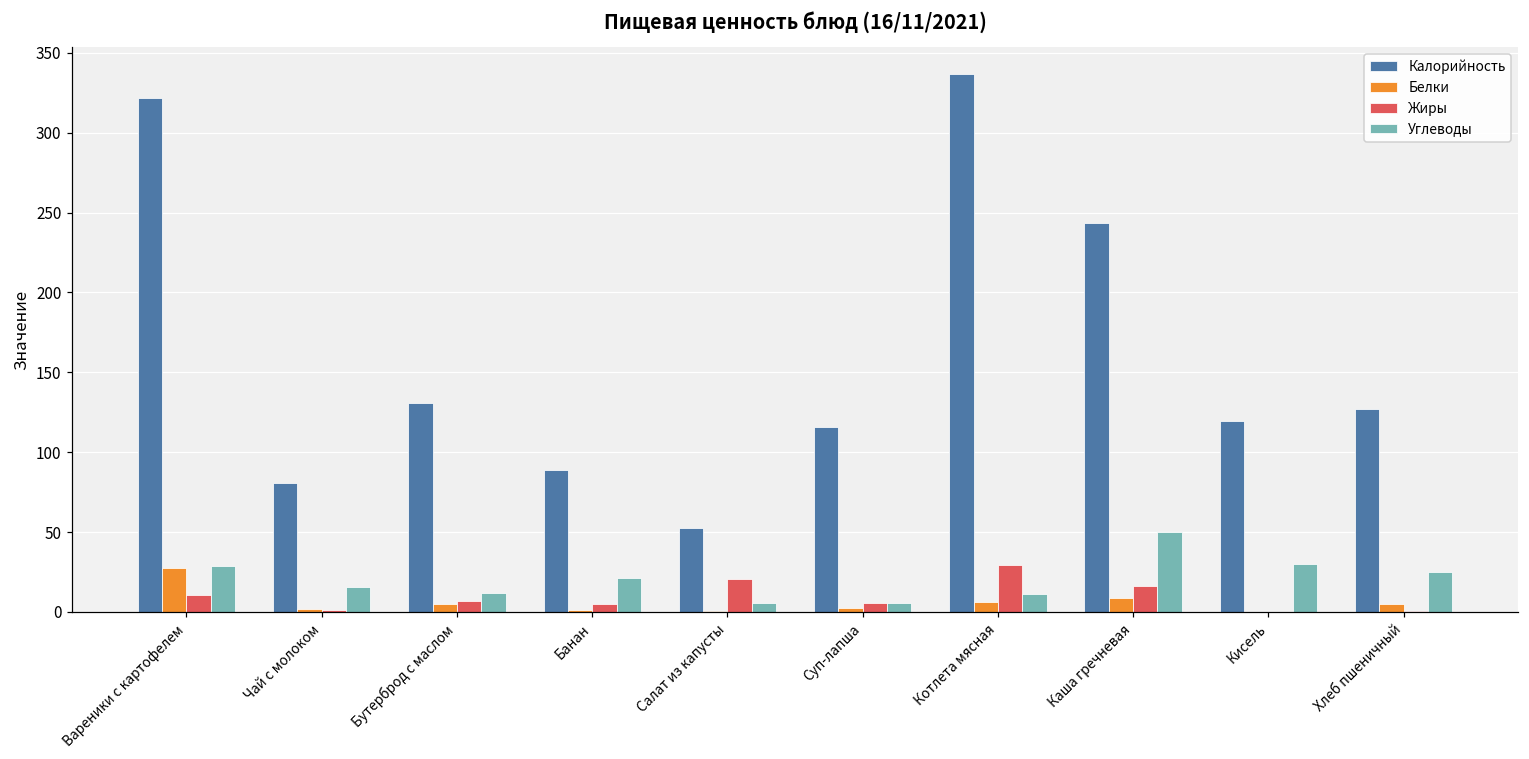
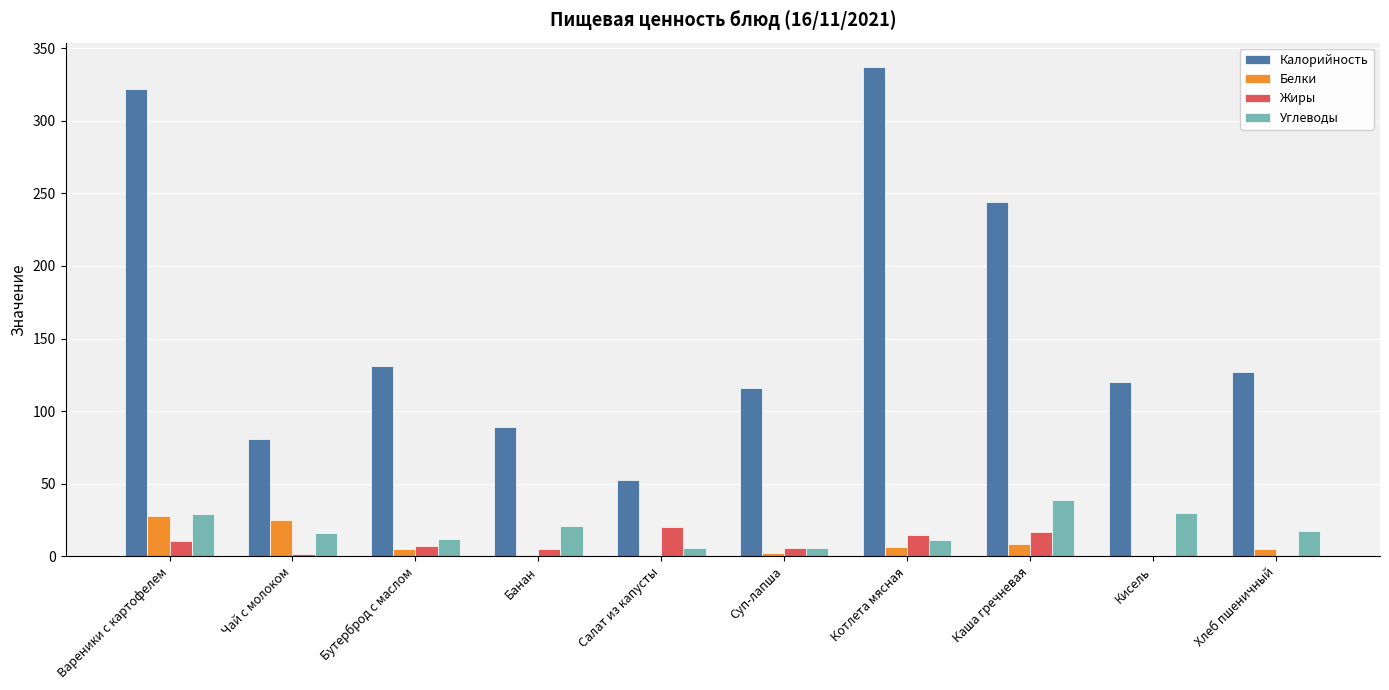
Белки, Чай с молоком: 2 -> 25
Жиры, Котлета мясная: 29 -> 15
Углеводы, Каша гречневая: 50 -> 39
Углеводы, Хлеб пшеничный: 25 -> 18
